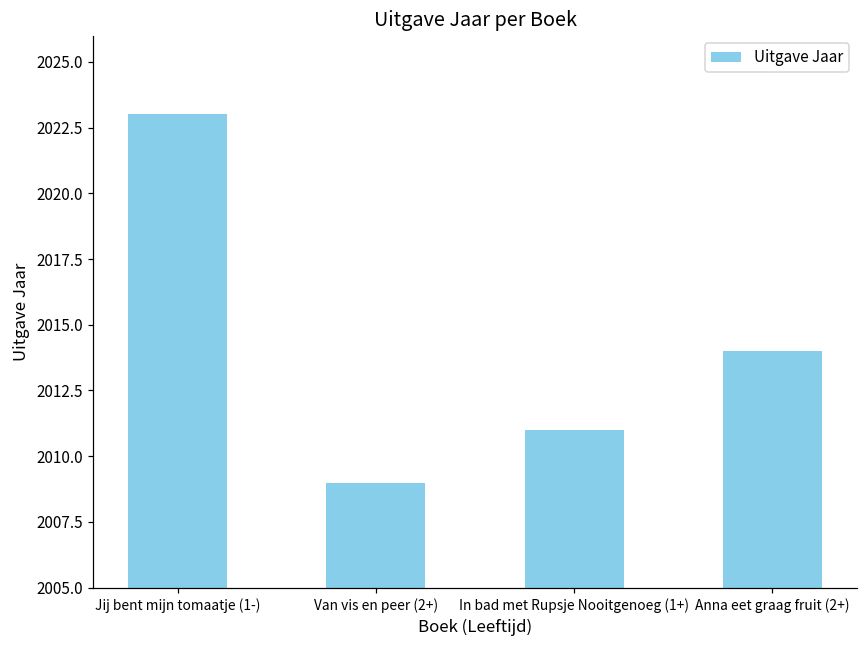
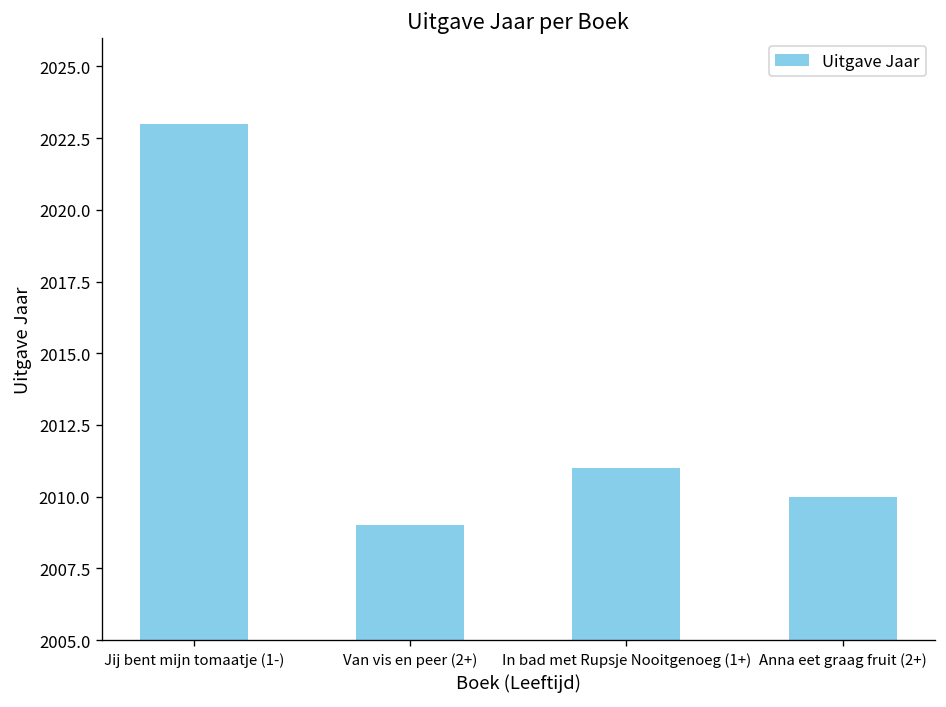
Anna eet graag fruit (2+): 2014 -> 2010
